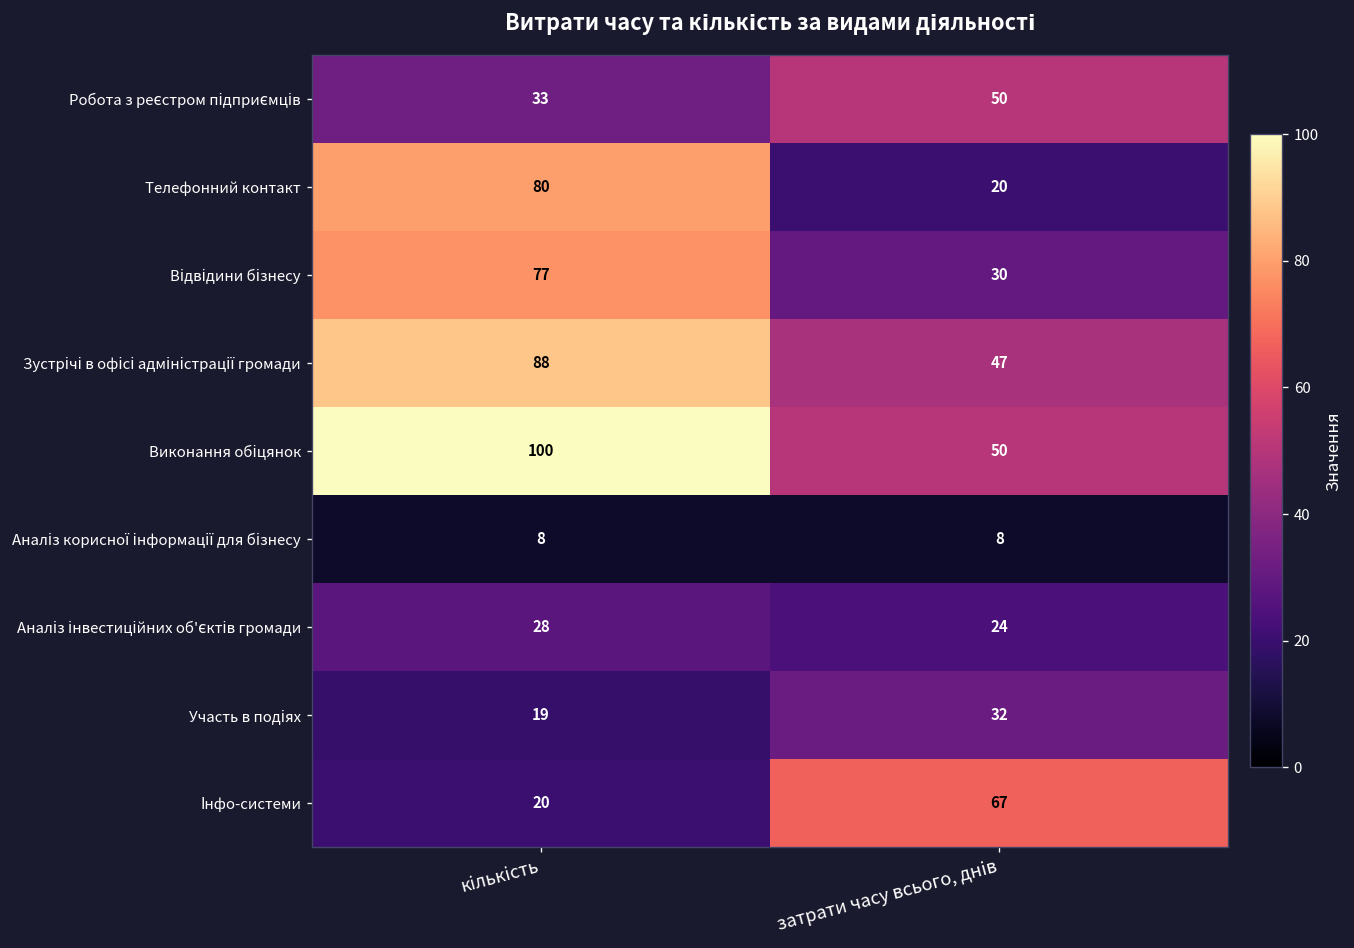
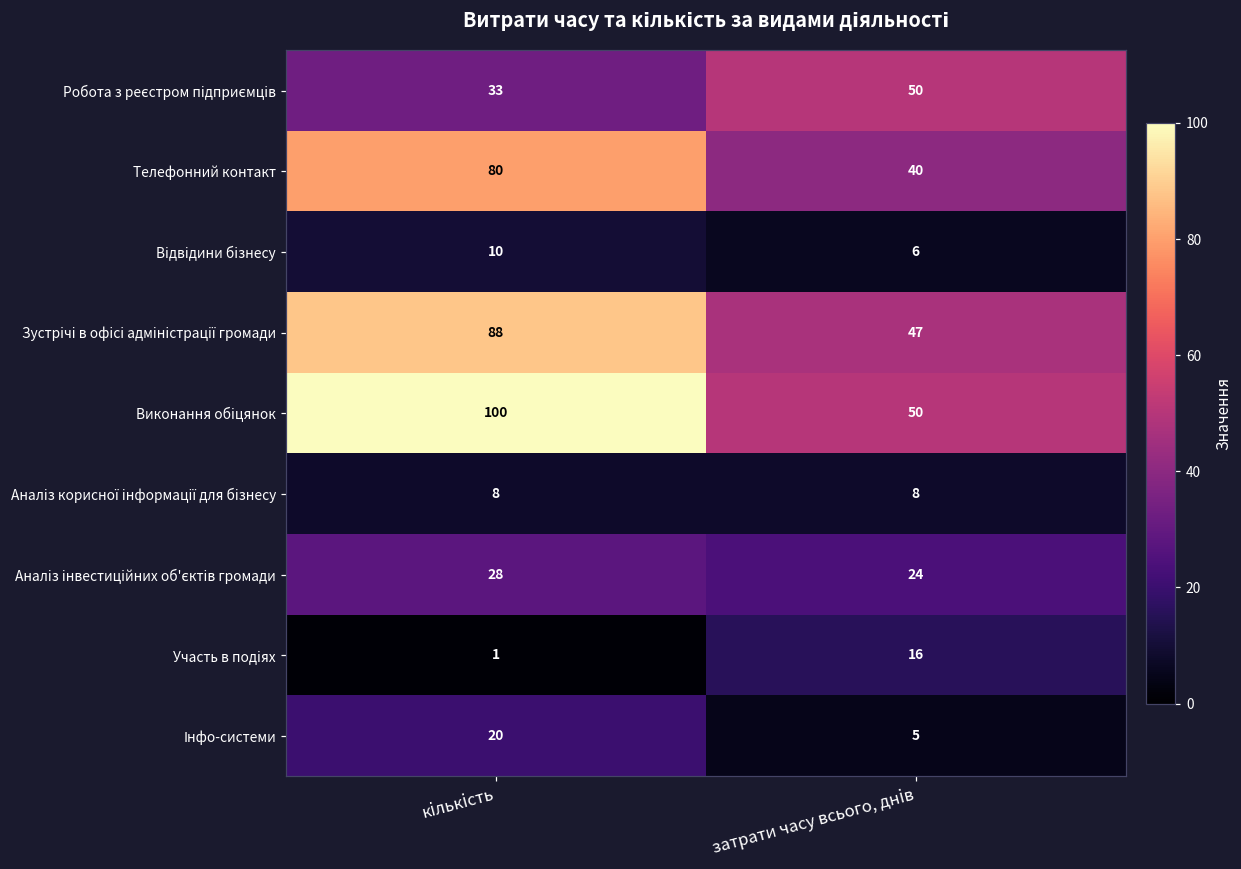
Телефонний контакт, затрати часу всього, днів: 20 -> 40
Відвідини бізнесу, кількість: 77 -> 10
Відвідини бізнесу, затрати часу всього, днів: 30 -> 6
Участь в подіях, кількість: 19 -> 1
Участь в подіях, затрати часу всього, днів: 32 -> 16
Інфо-системи, затрати часу всього, днів: 67 -> 5
